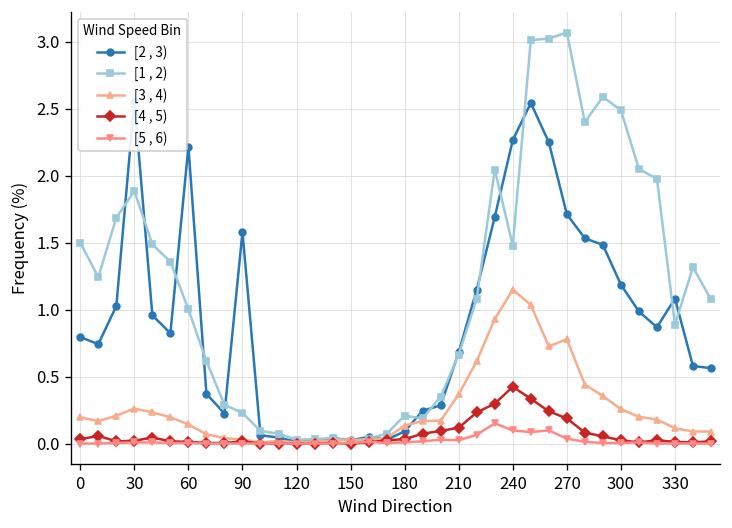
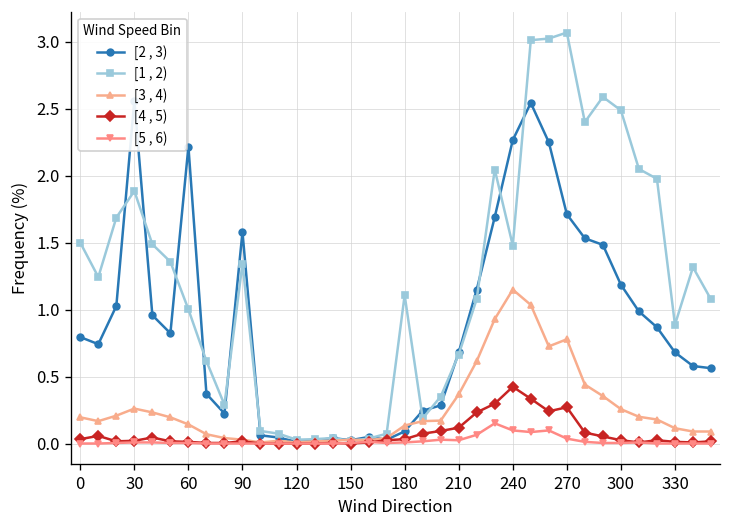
[1 , 2), 90: 0.23 -> 1.34
[1 , 2), 180: 0.21 -> 1.11
[4 , 5), 270: 0.19 -> 0.27
[2 , 3), 330: 1.08 -> 0.68
